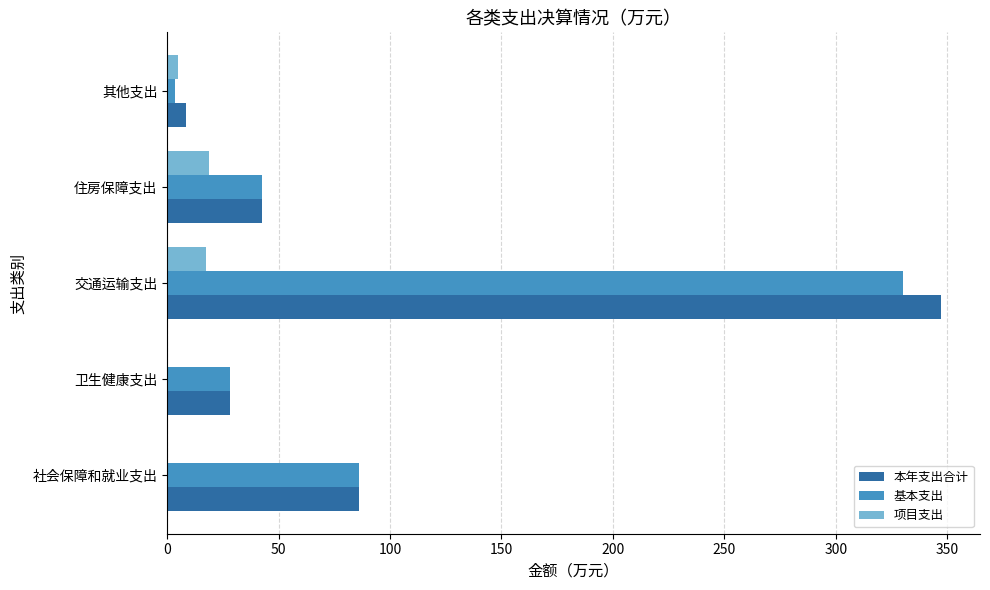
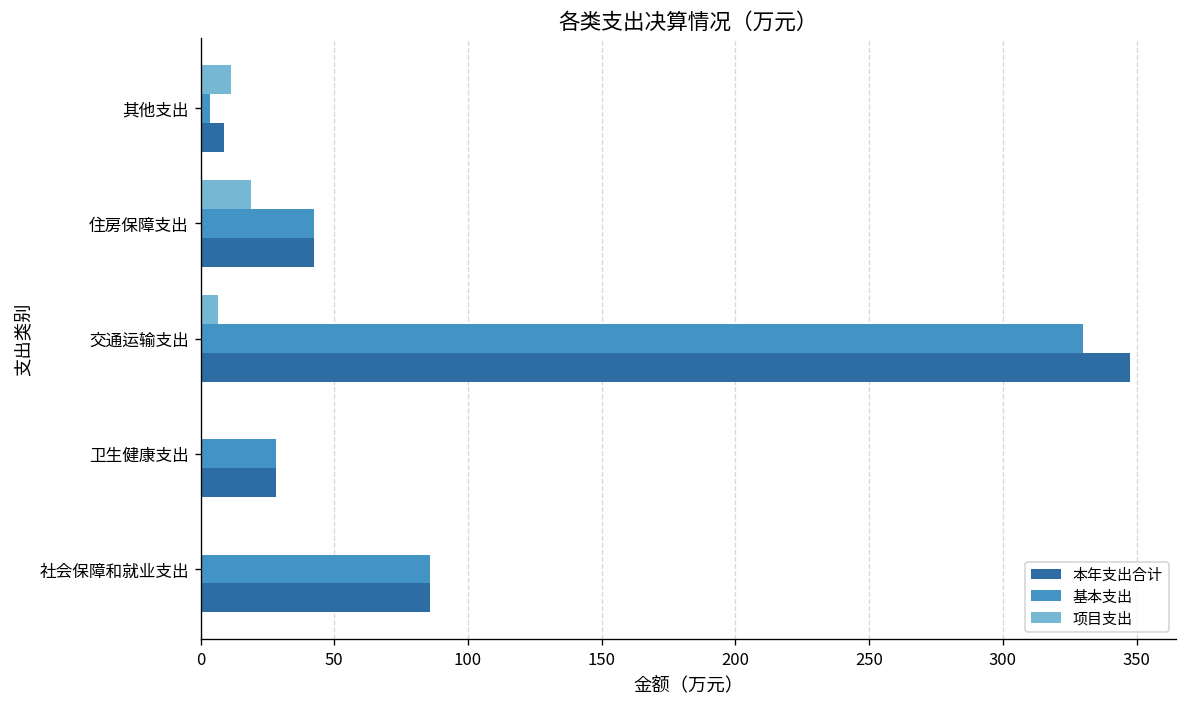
项目支出, 其他支出: 5 -> 12
项目支出, 交通运输支出: 17 -> 6
